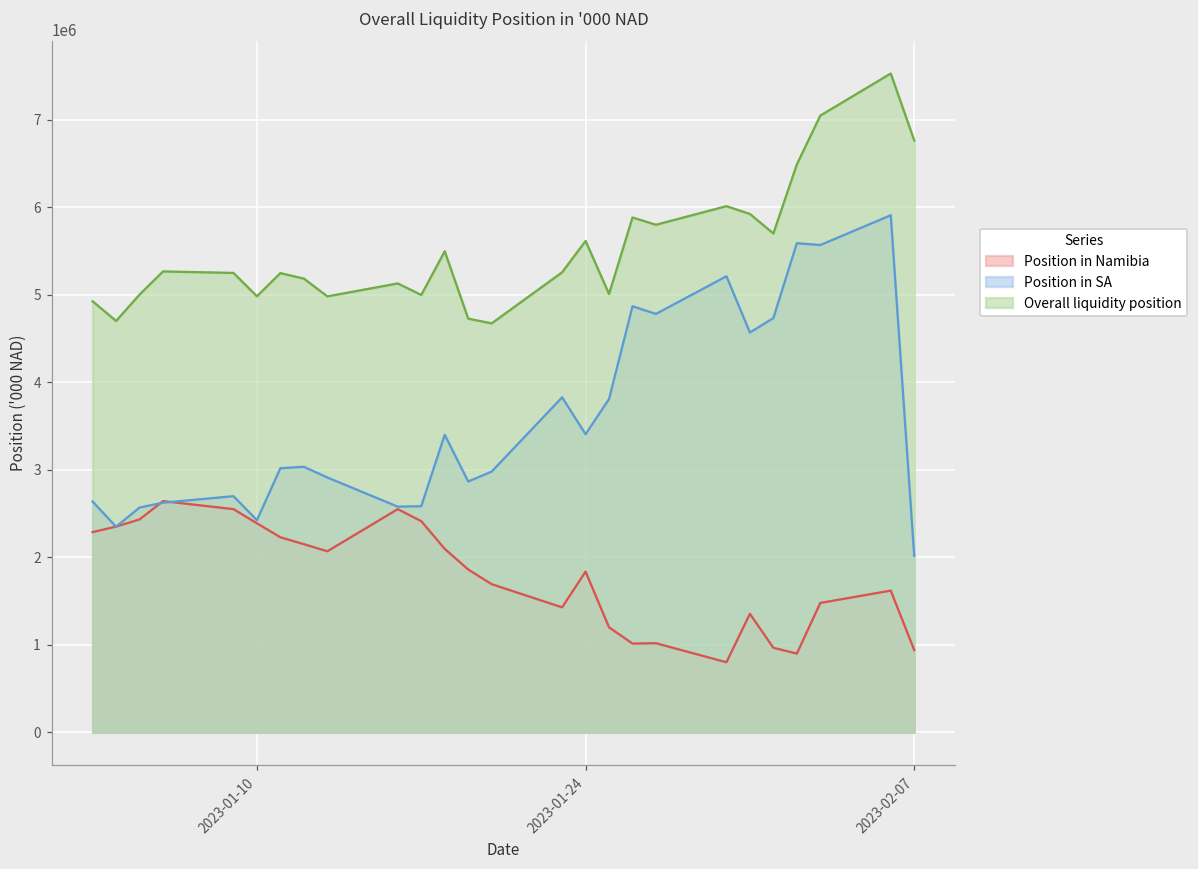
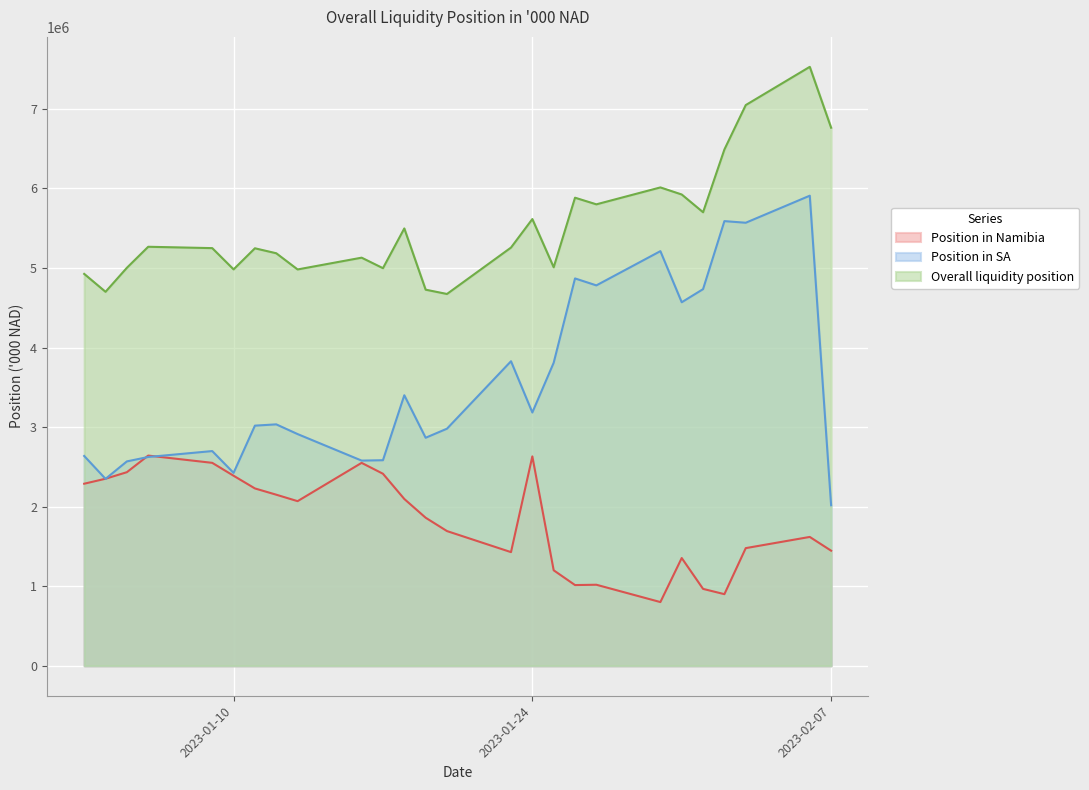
Position in Namibia, 2023-01-24: 1800000 -> 2600000
Position in SA, 2023-01-24: 3400000 -> 3200000
Position in Namibia, 2023-02-07: 900000 -> 1400000
